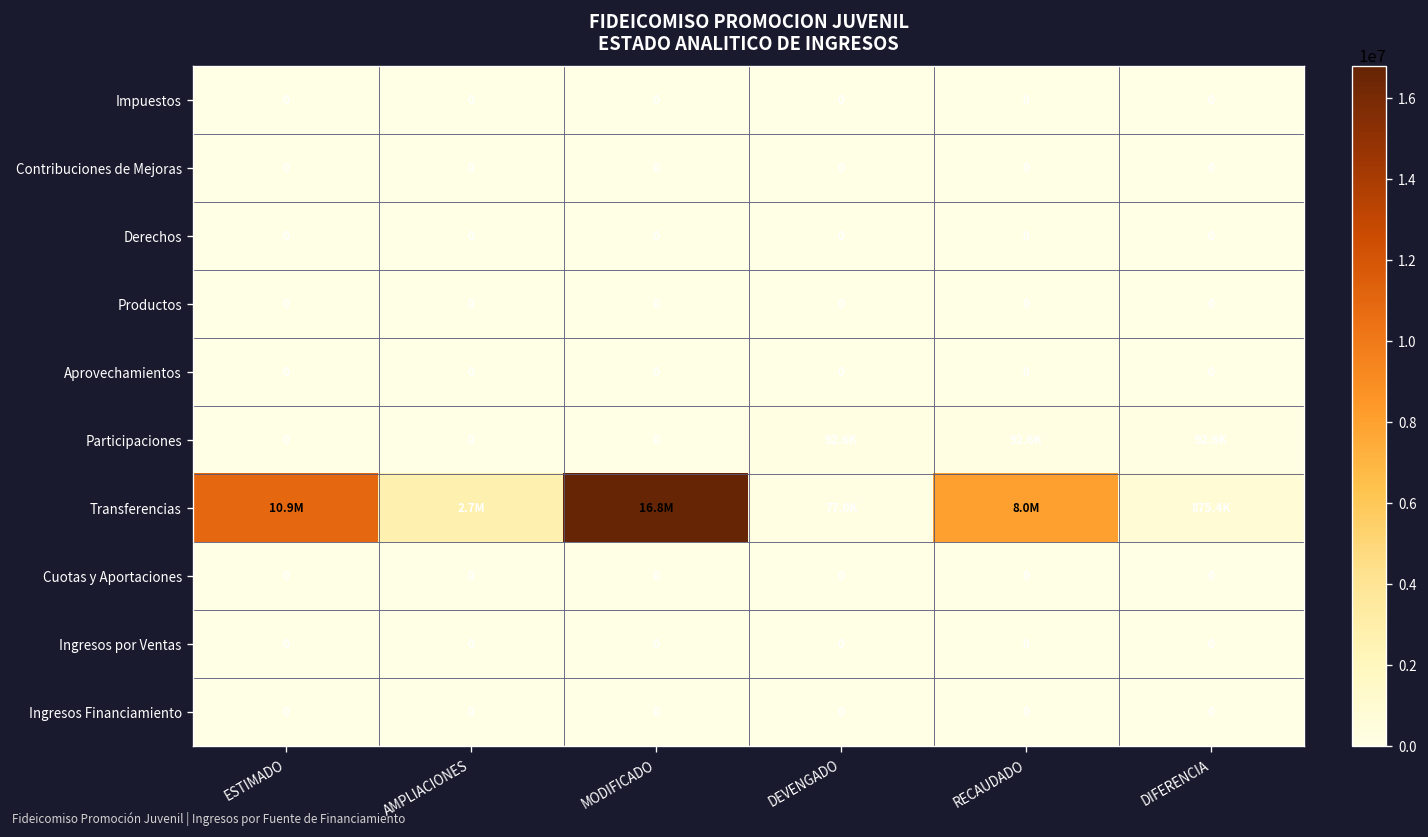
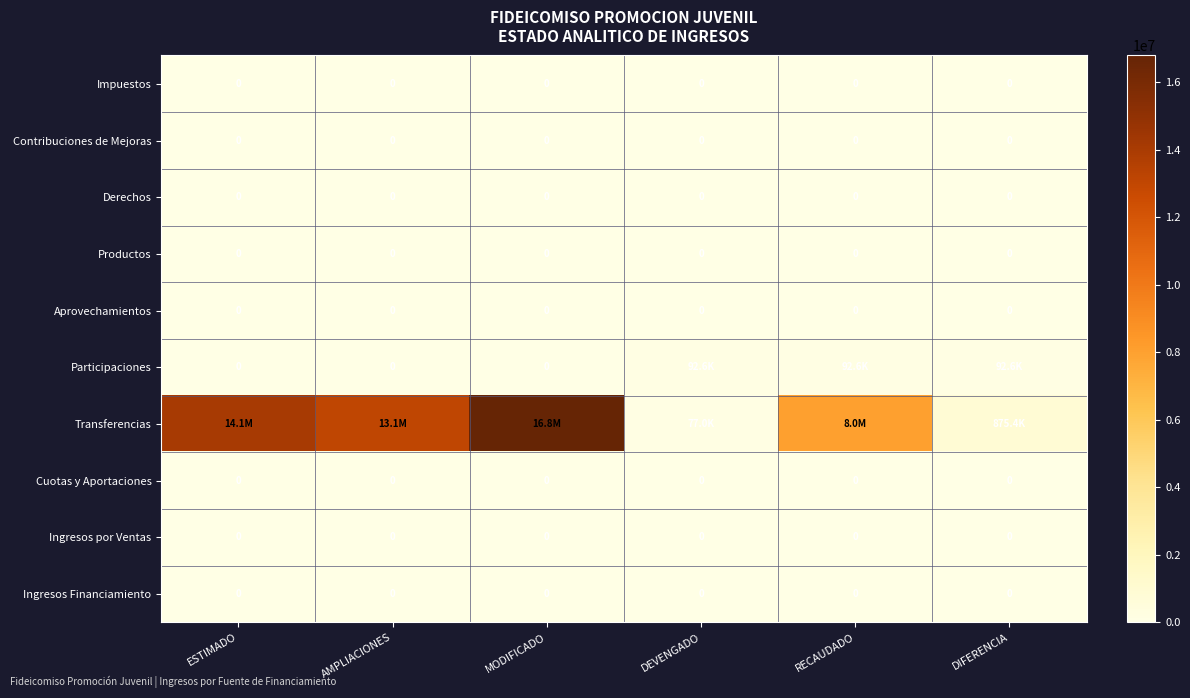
Transferencias, ESTIMADO: 10.9M -> 14.1M
Transferencias, AMPLIACIONES: 2.7M -> 13.1M
